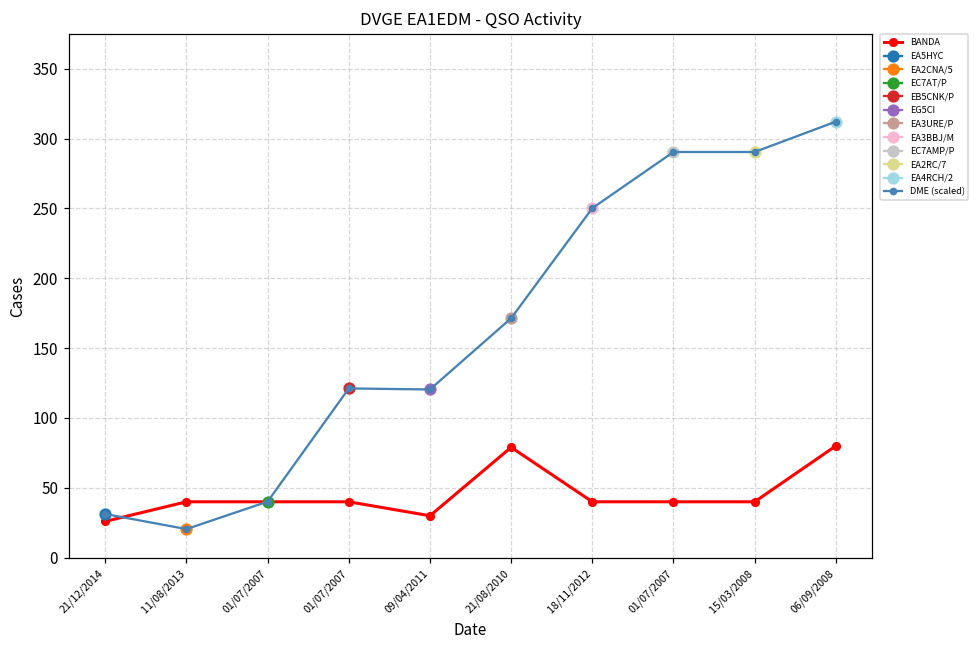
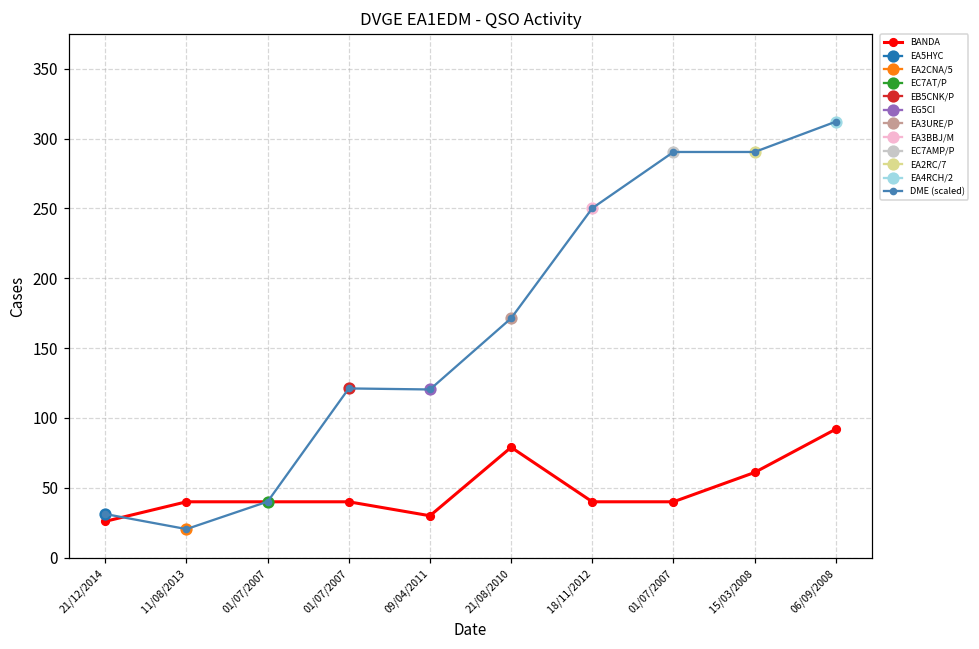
BANDA, 15/03/2008: 40 -> 61
BANDA, 06/09/2008: 80 -> 92
